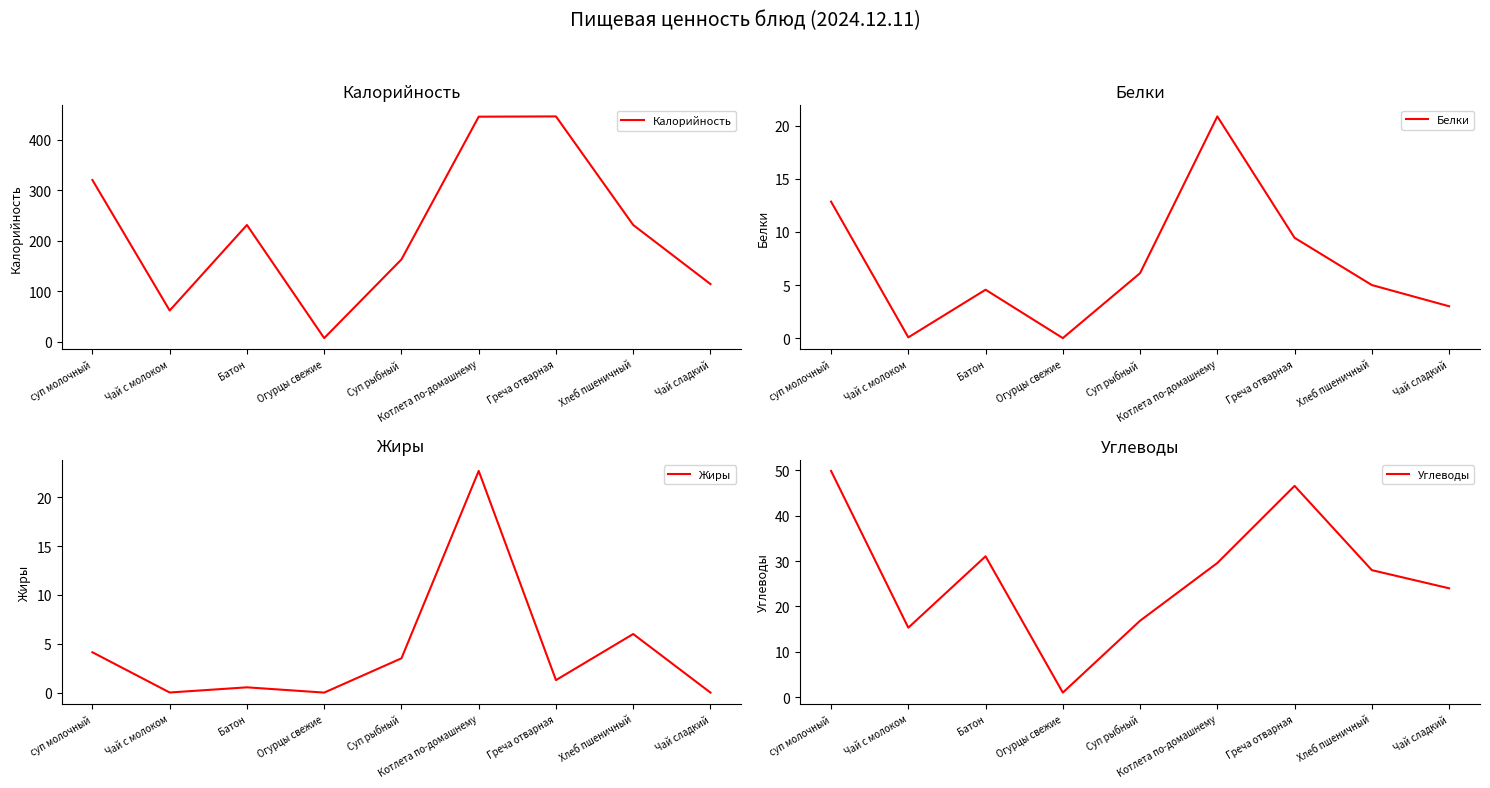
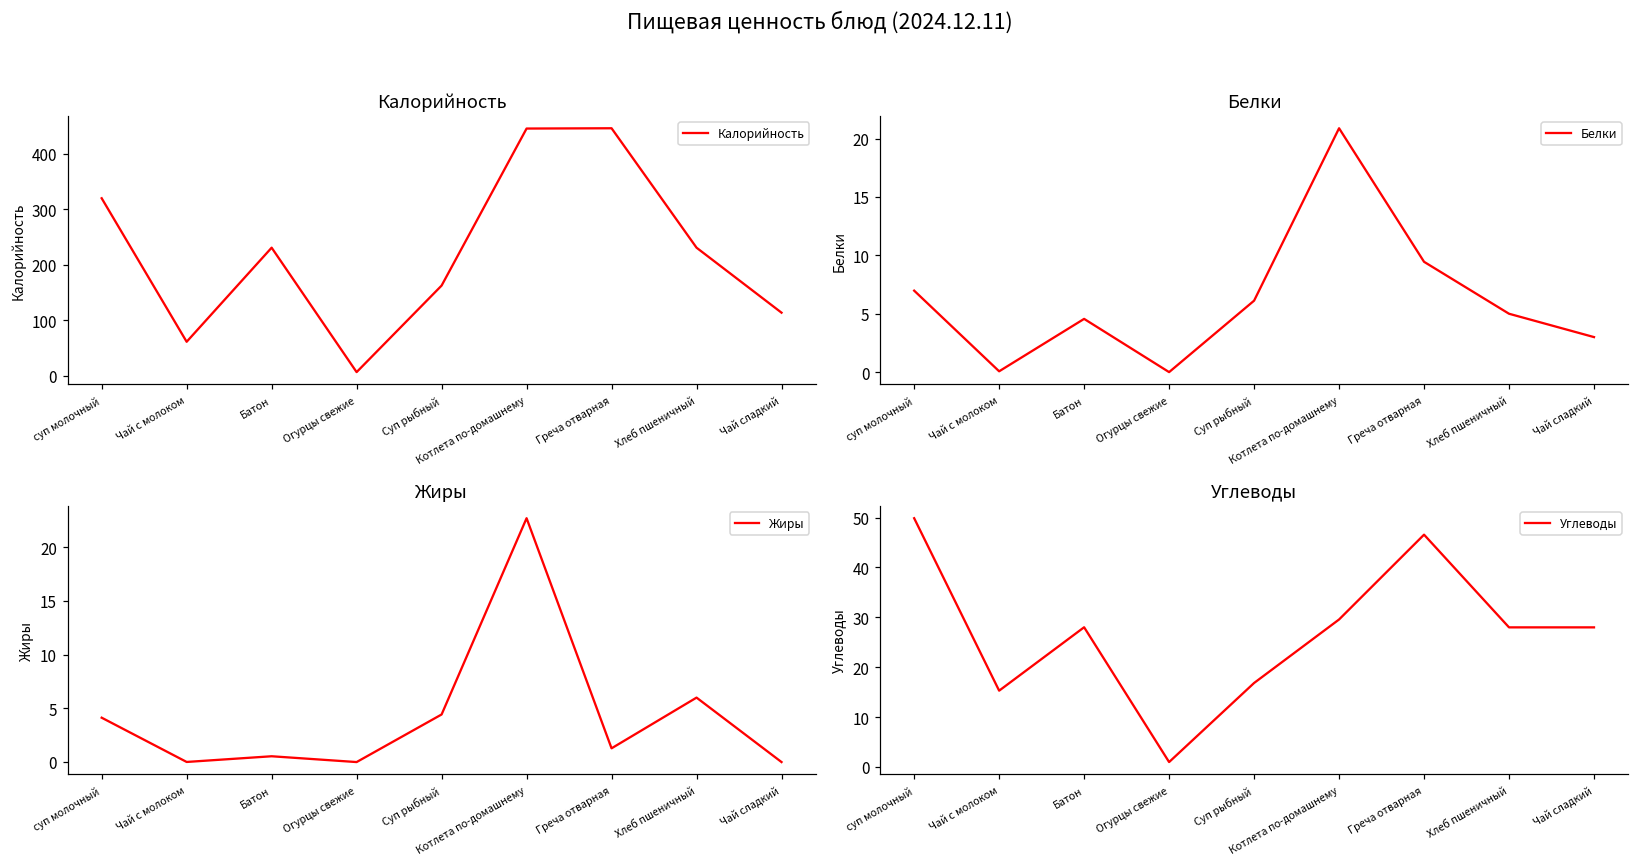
Белки, суп молочный: 12.9 -> 7.0
Жиры, Суп рыбный: 3.5 -> 4.4
Углеводы, Батон: 31 -> 28
Углеводы, Чай сладкий: 24 -> 28
